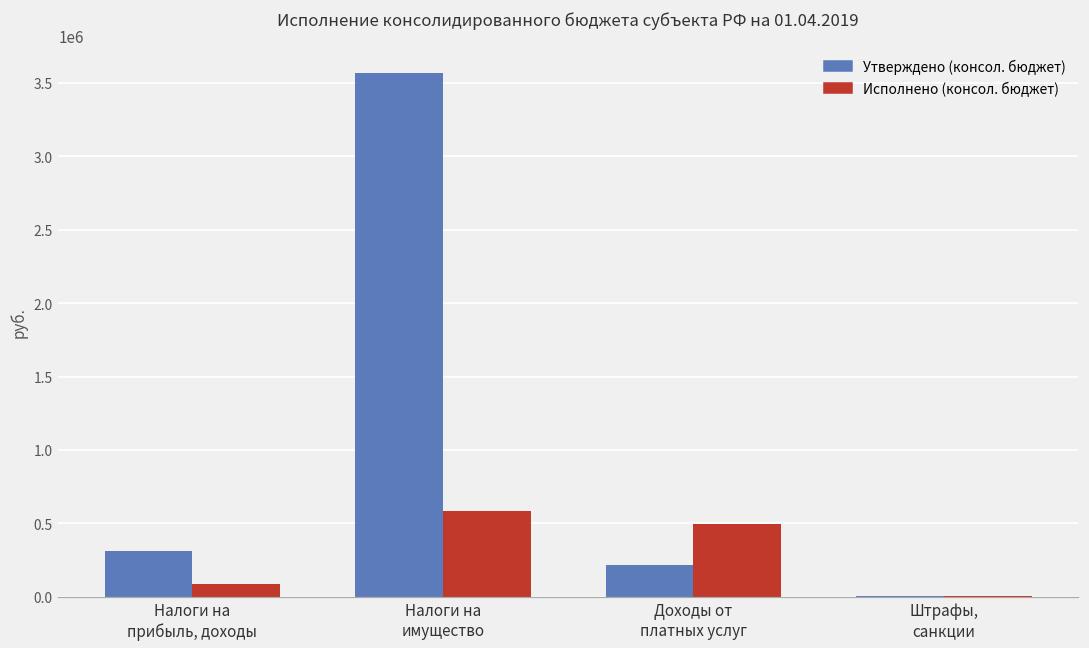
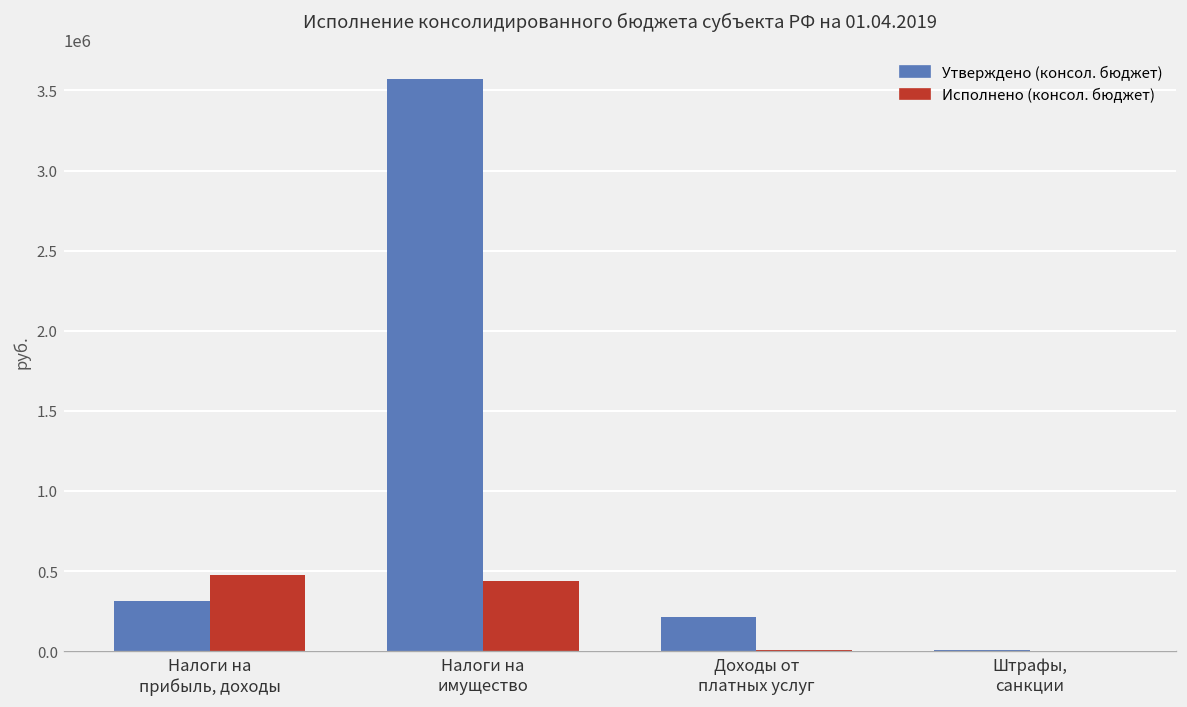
Исполнено (консол. бюджет), Налоги на прибыль, доходы: 90000 -> 480000
Исполнено (консол. бюджет), Налоги на имущество: 590000 -> 440000
Исполнено (консол. бюджет), Доходы от платных услуг: 500000 -> 10000
